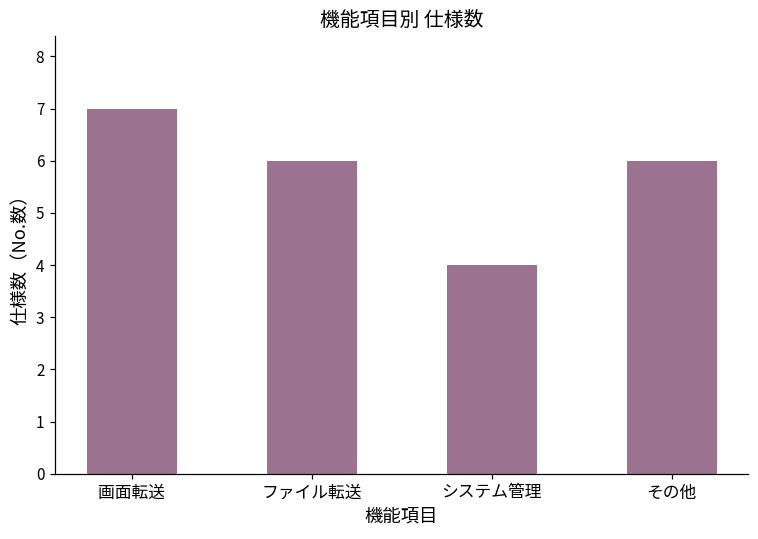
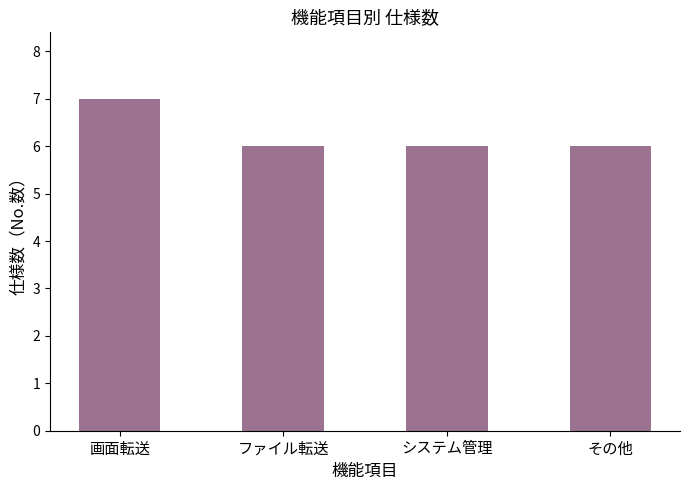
システム管理: 4 -> 6
